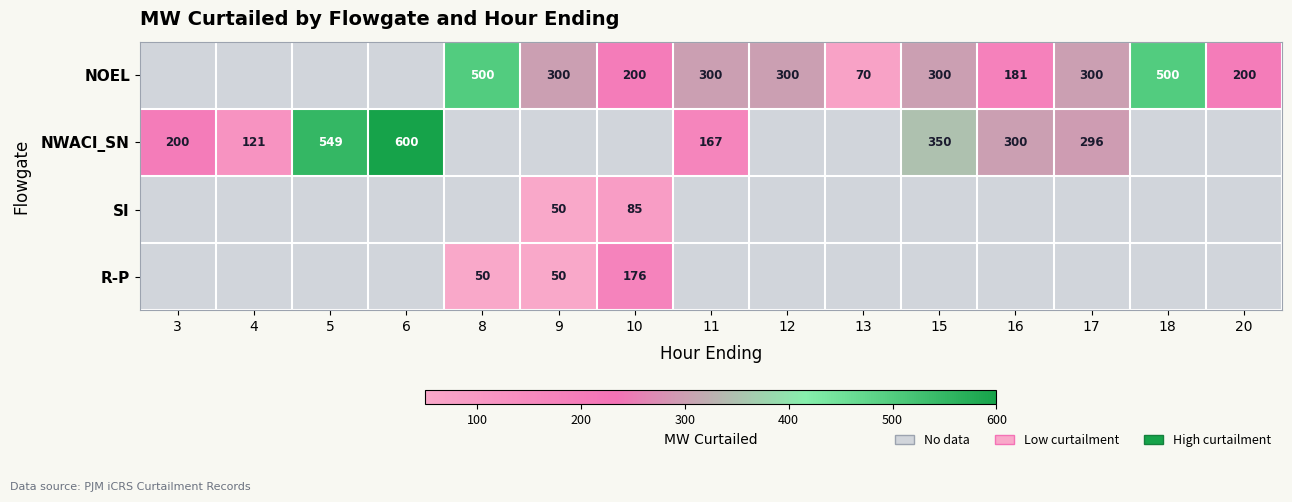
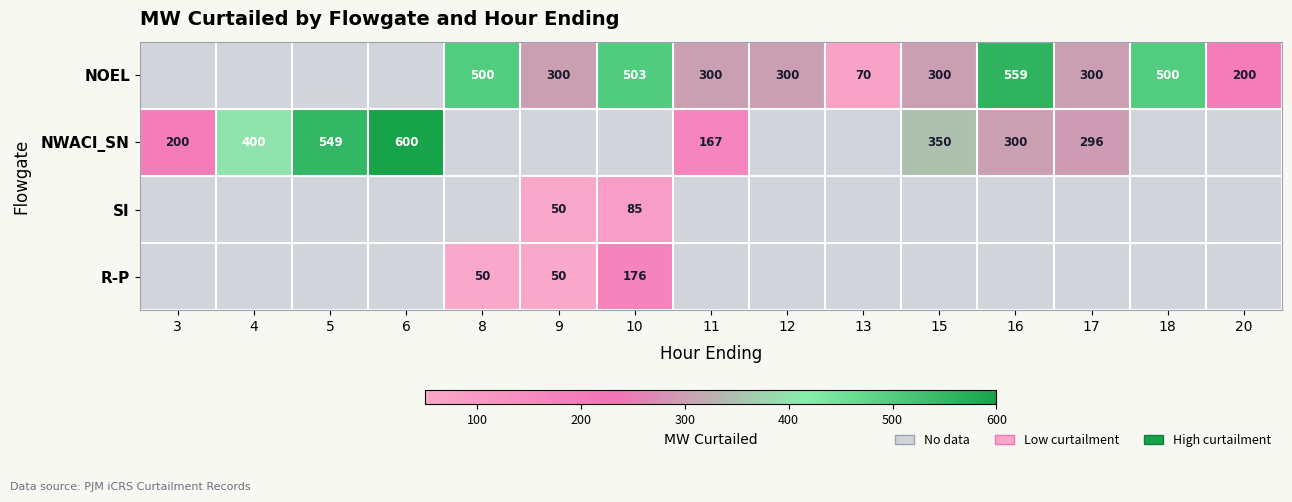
NOEL, 10: 200 -> 503
NOEL, 16: 181 -> 559
NWACI_SN, 4: 121 -> 400
